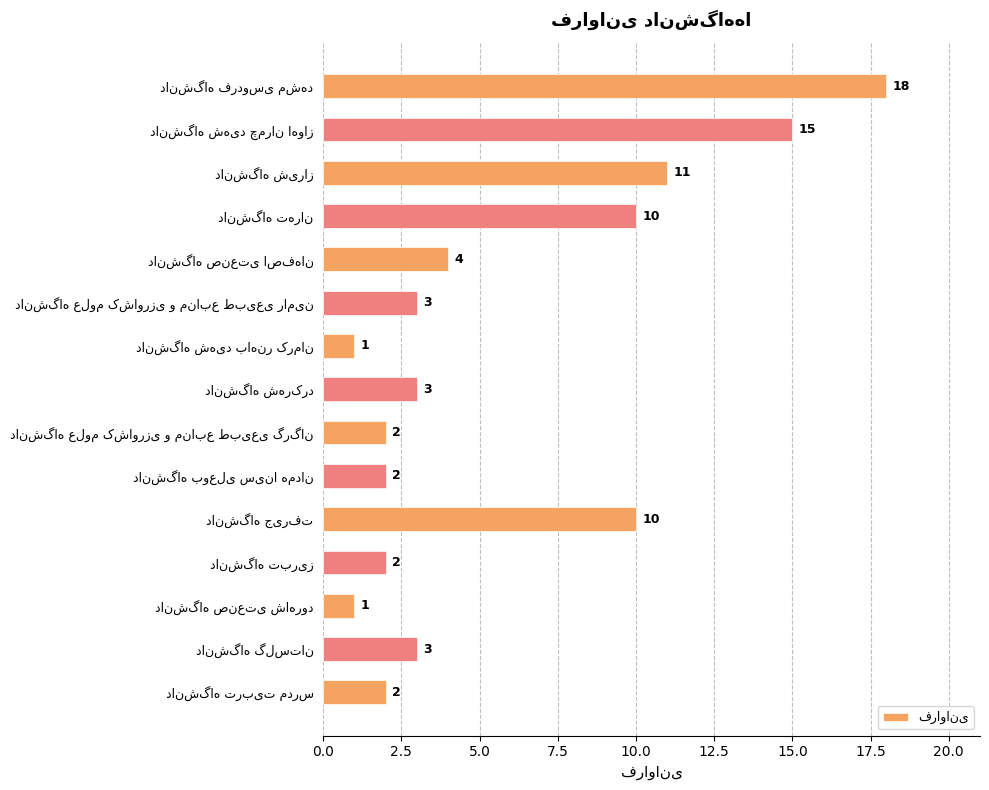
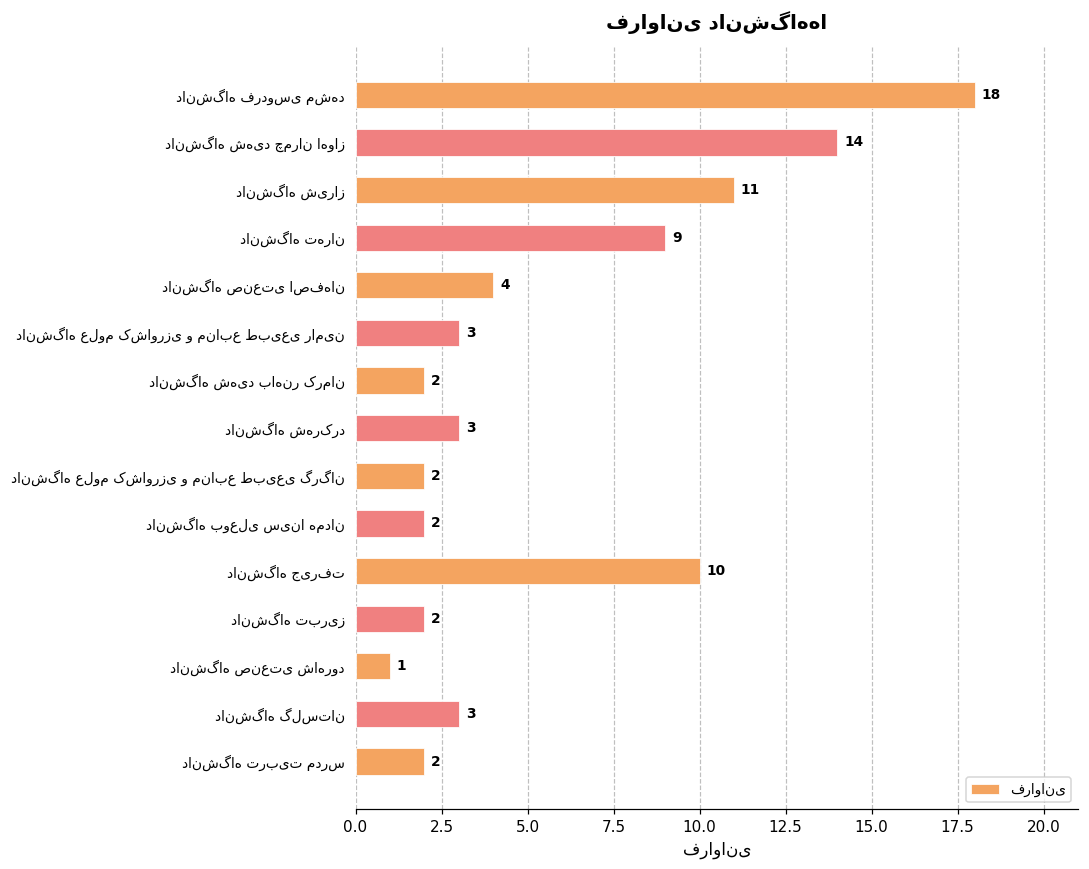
دانشگاه شهید چمران اهواز: 15 -> 14
دانشگاه تهران: 10 -> 9
دانشگاه شهید باهنر کرمان: 1 -> 2
